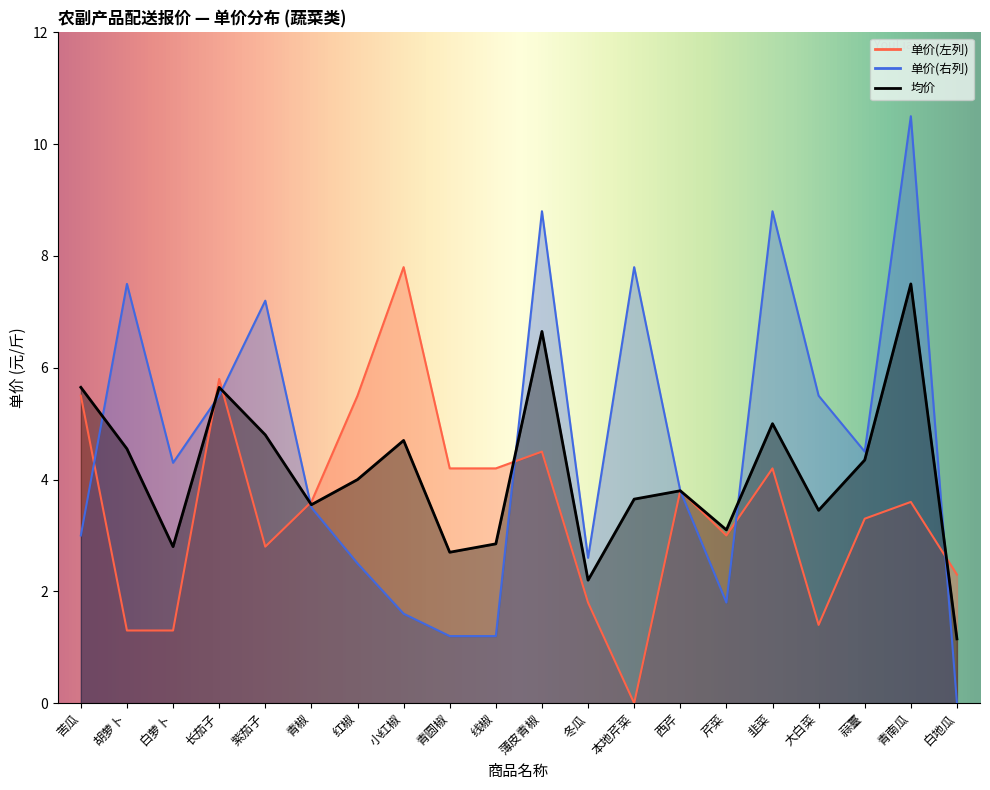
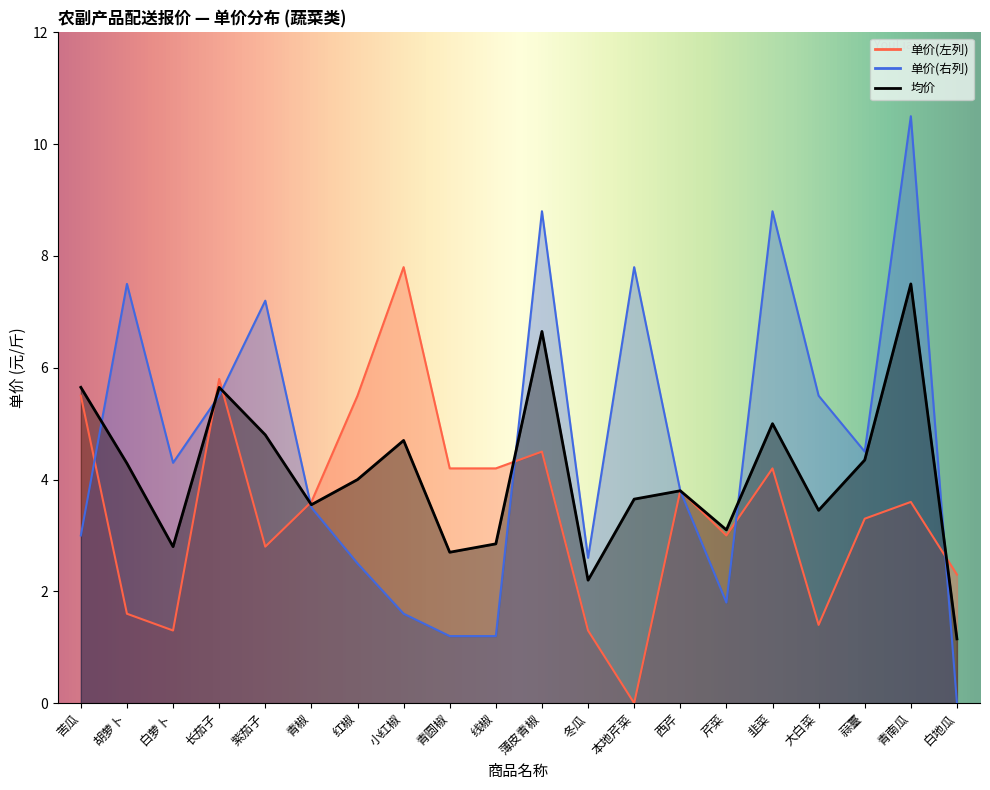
单价(左列), 胡萝卜: 1.3 -> 1.6
均价, 胡萝卜: 4.6 -> 4.3
单价(左列), 冬瓜: 1.8 -> 1.3
